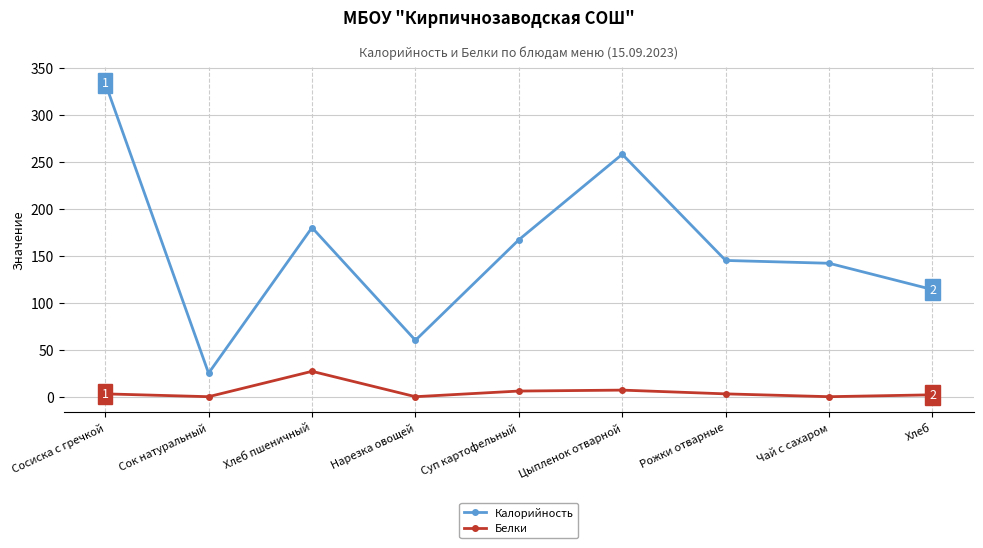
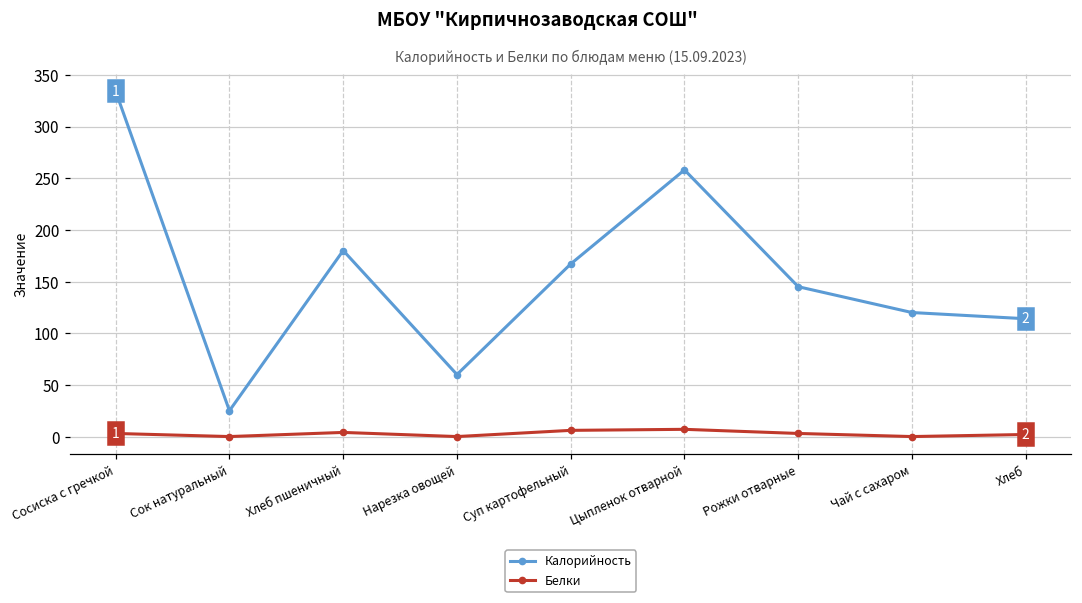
Белки, Хлеб пшеничный: 30 -> 0
Калорийность, Чай с сахаром: 140 -> 120
